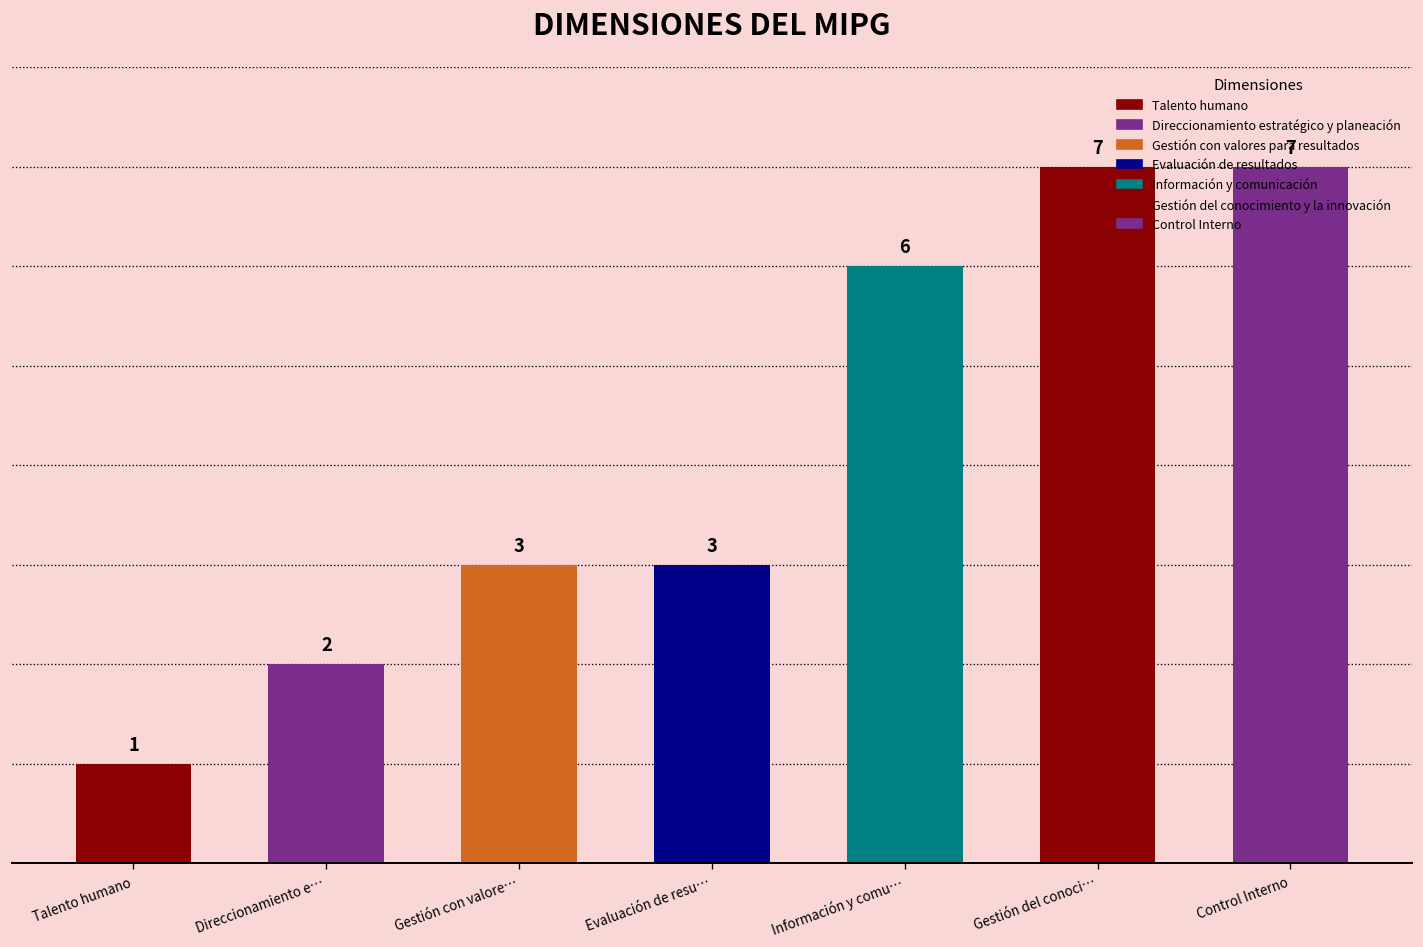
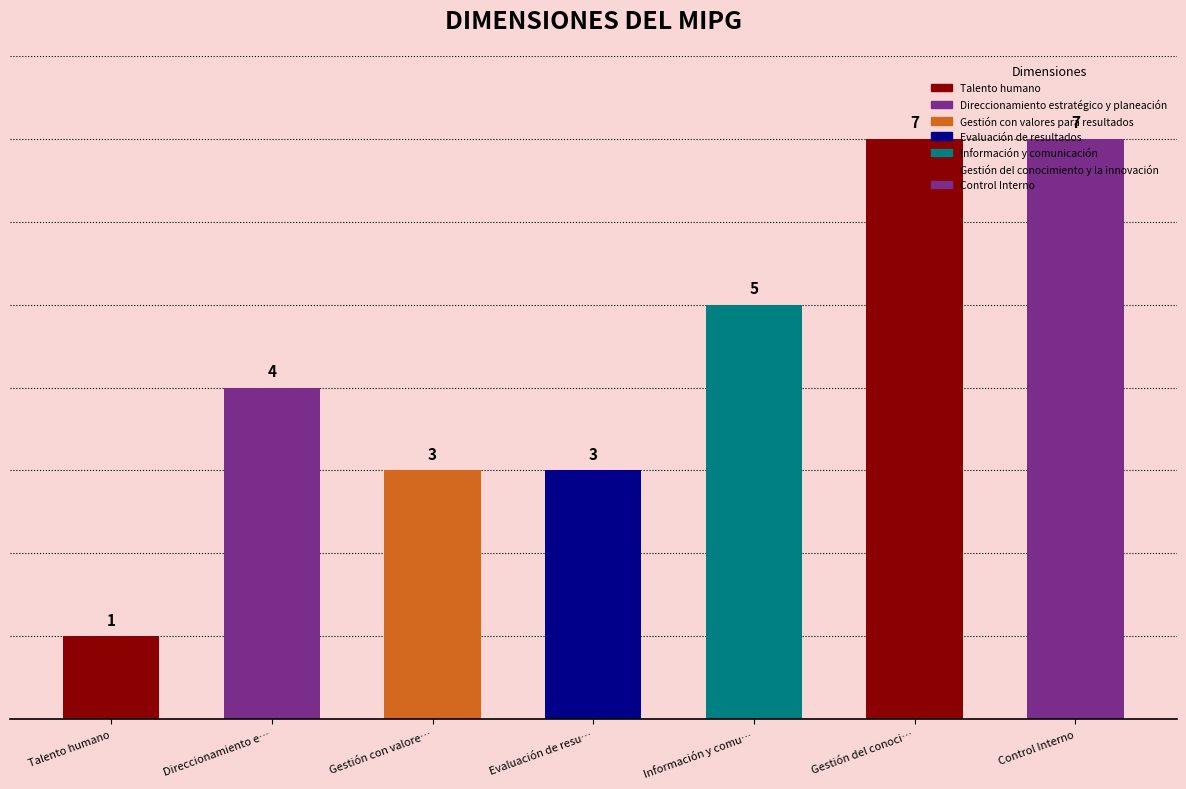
Direccionamiento e…: 2 -> 4
Información y comu…: 6 -> 5
